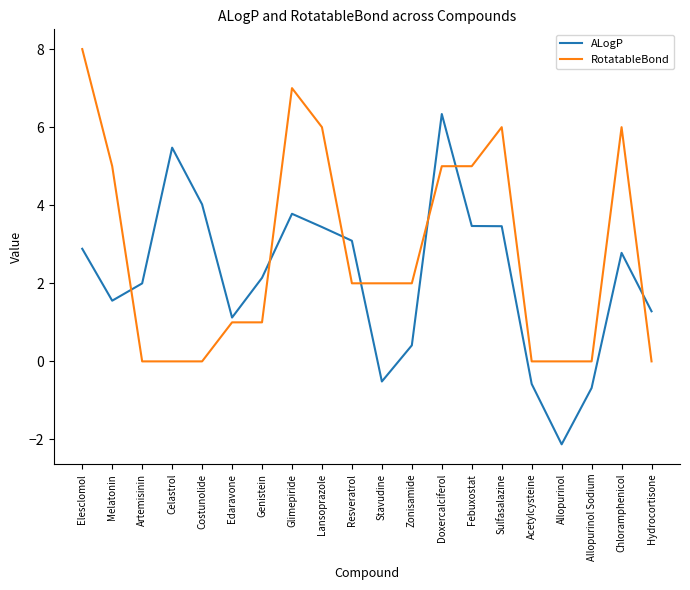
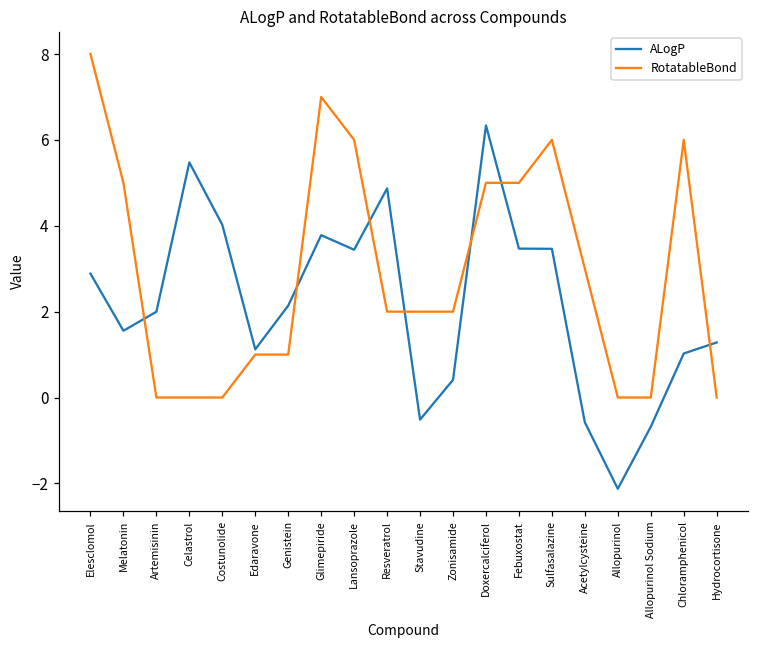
ALogP, Resveratrol: 3.1 -> 4.9
RotatableBond, Acetylcysteine: 0 -> 3
ALogP, Chloramphenicol: 2.8 -> 1.0
